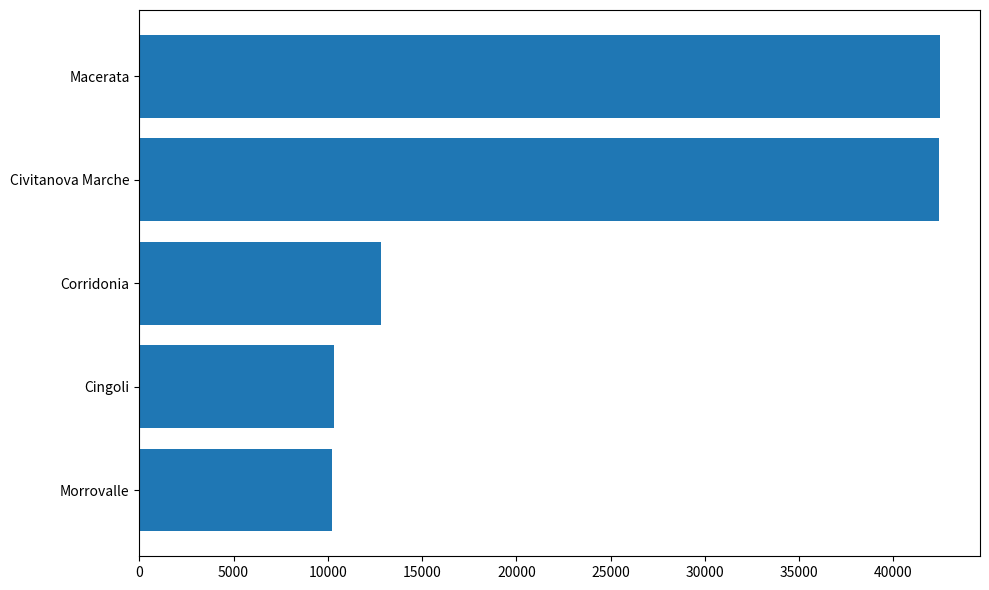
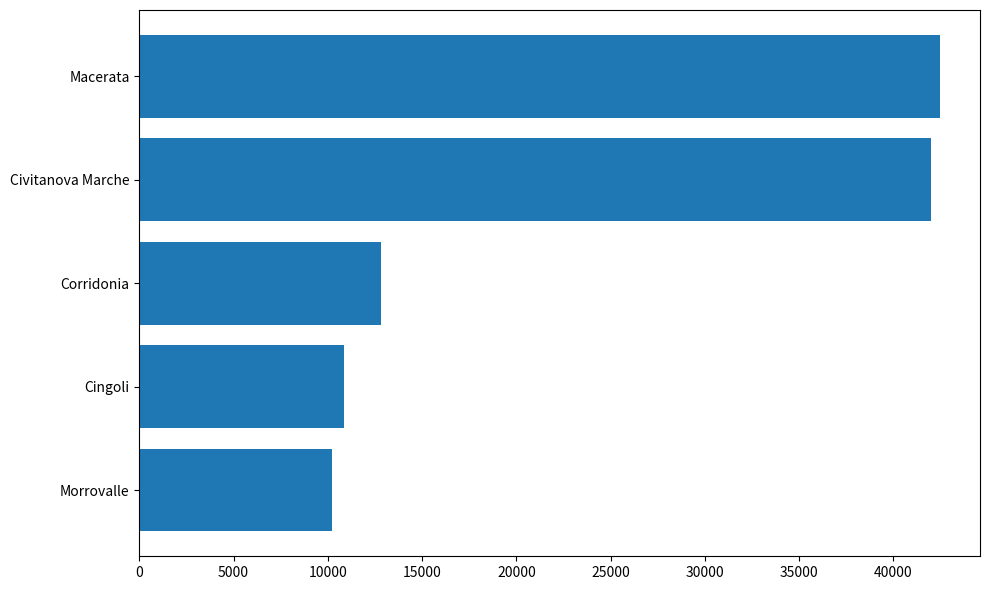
Civitanova Marche: 42400 -> 42000
Cingoli: 10400 -> 10900
